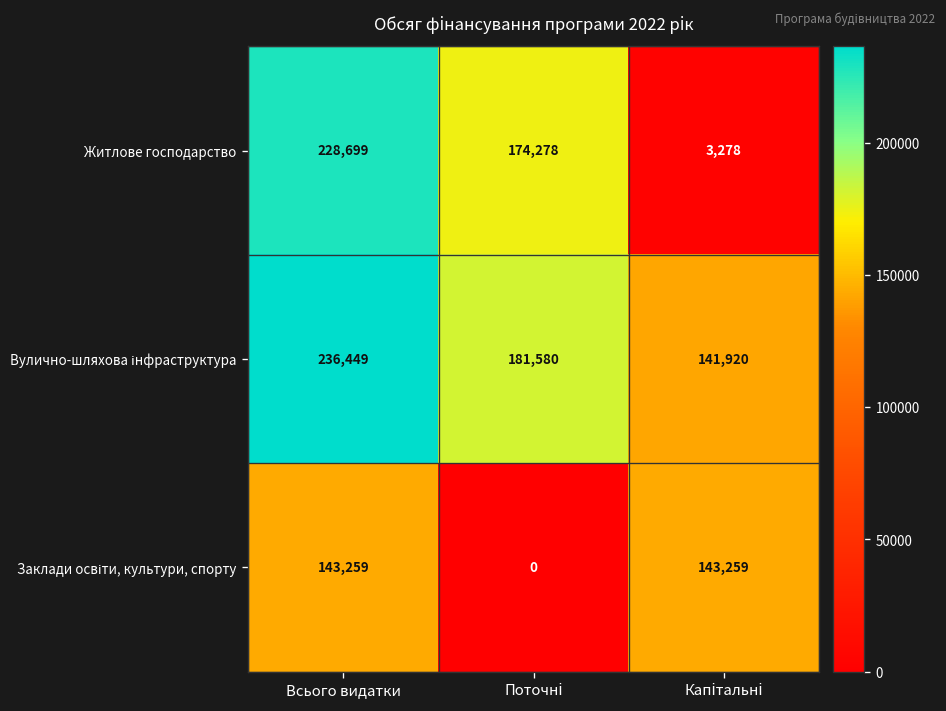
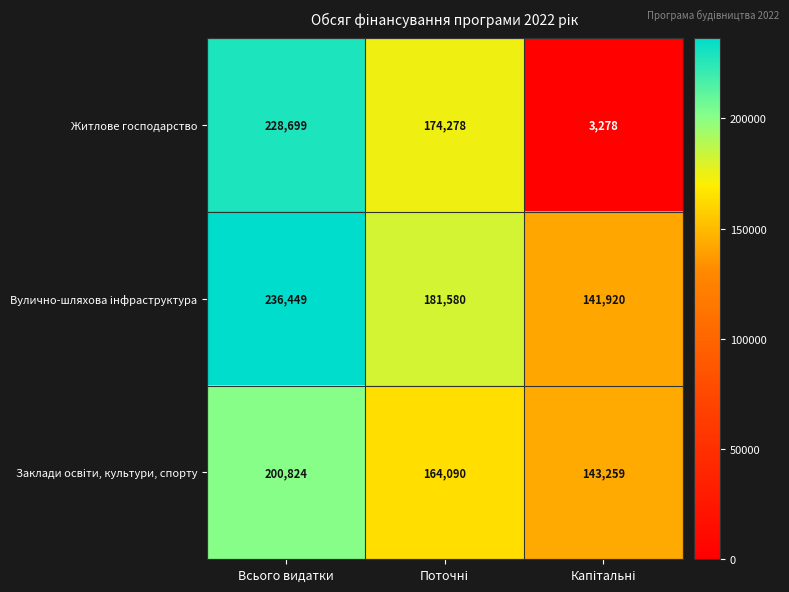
Заклади освіти, культури, спорту, Всього видатки: 143,259 -> 200,824
Заклади освіти, культури, спорту, Поточні: 0 -> 164,090
